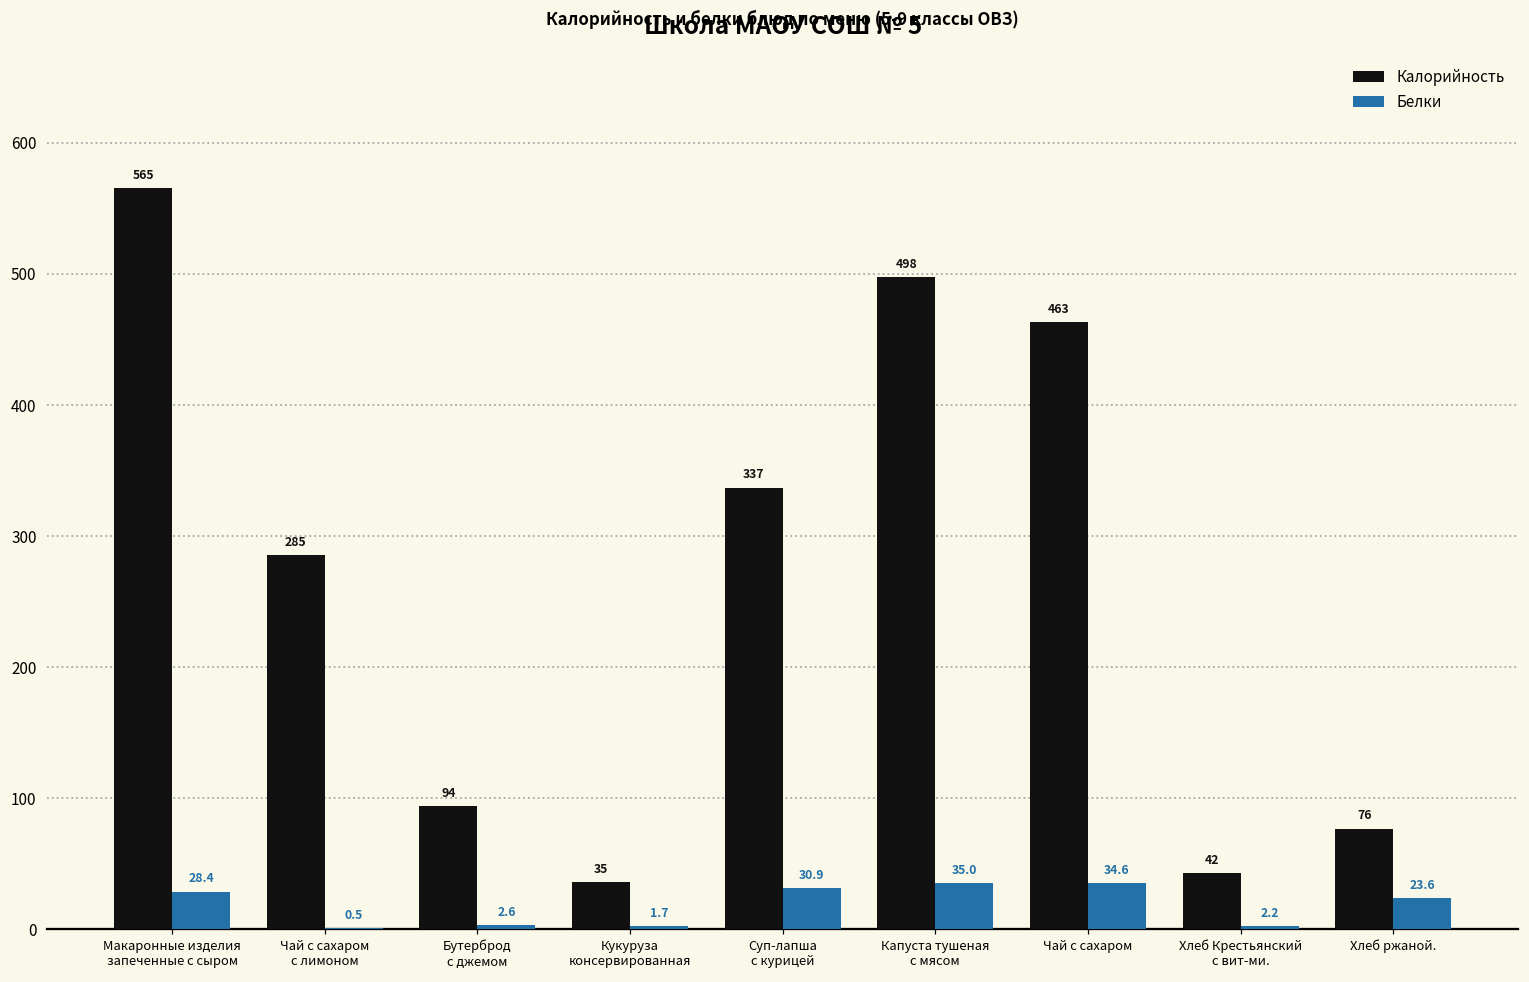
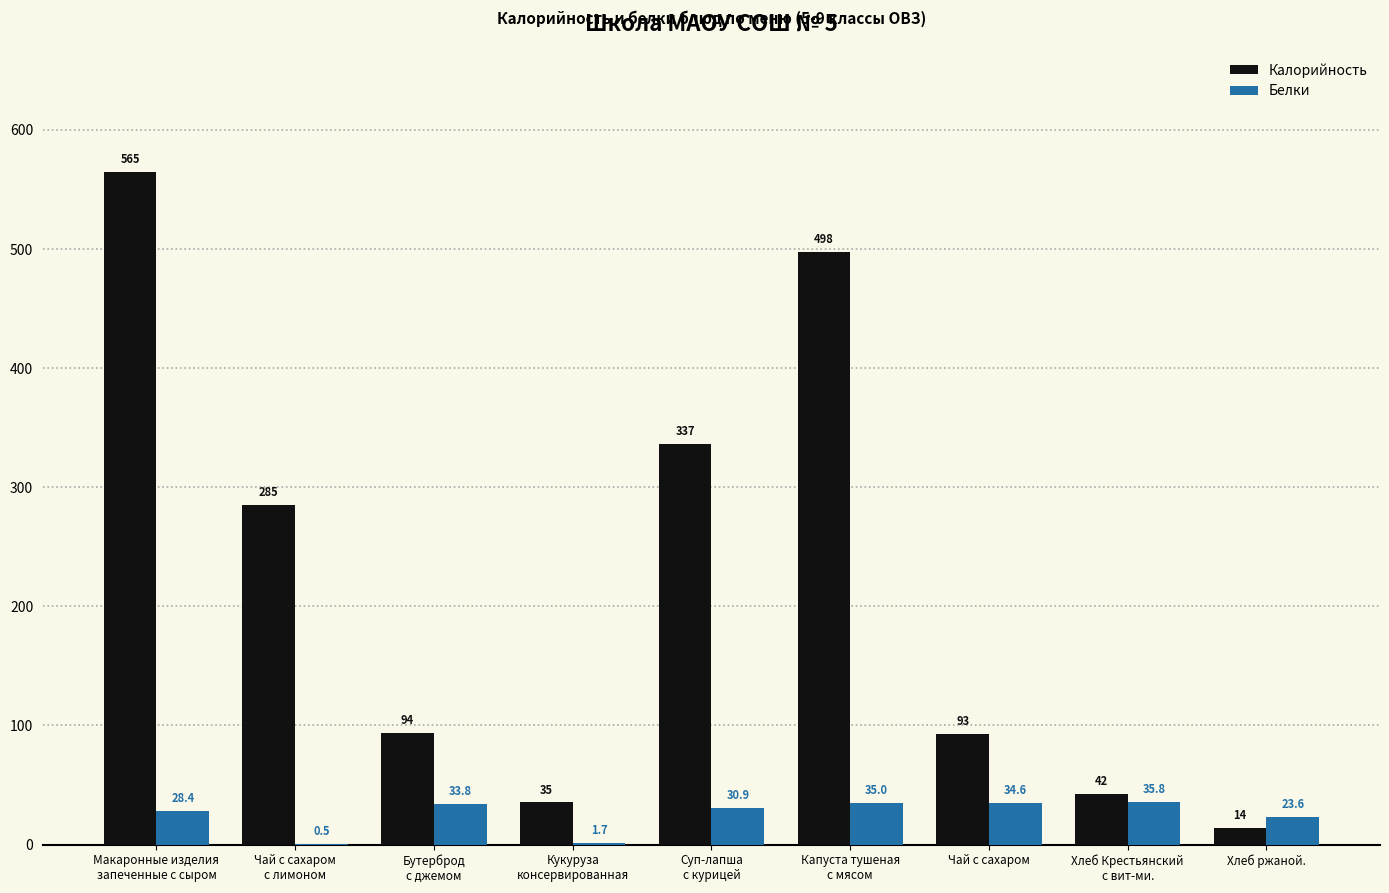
Белки, Бутерброд с джемом: 2.6 -> 33.8
Калорийность, Чай с сахаром: 463 -> 93
Белки, Хлеб Крестьянский с вит-ми.: 2.2 -> 35.8
Калорийность, Хлеб ржаной.: 76 -> 14
